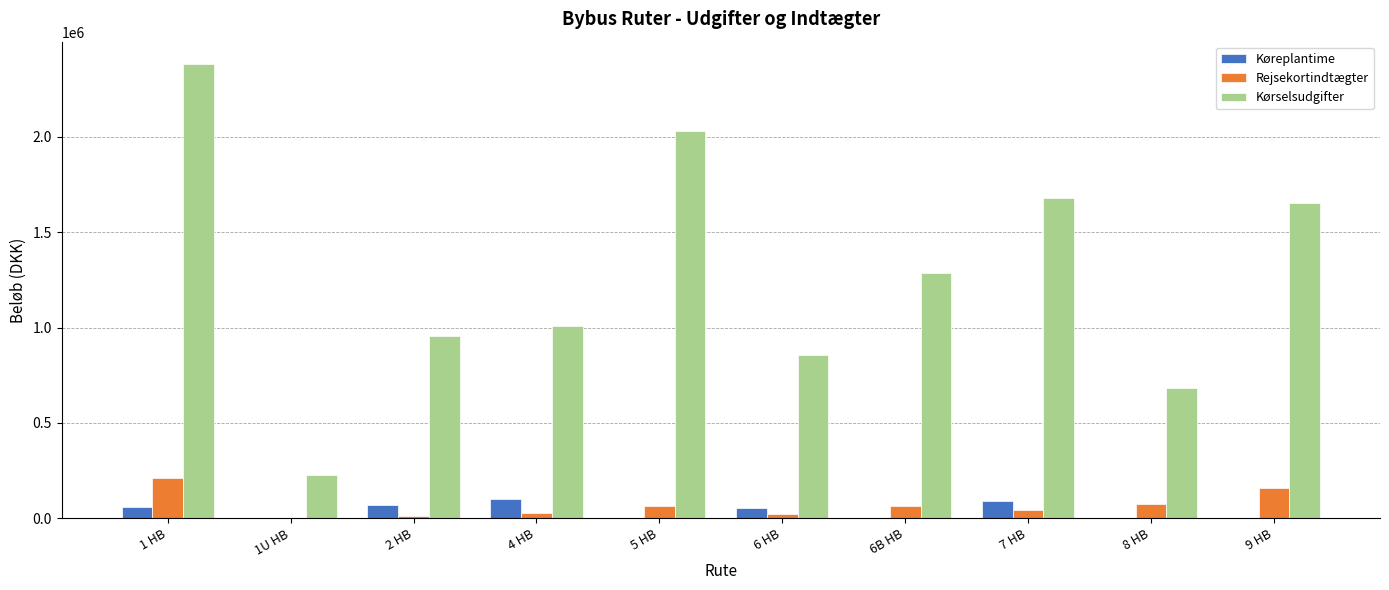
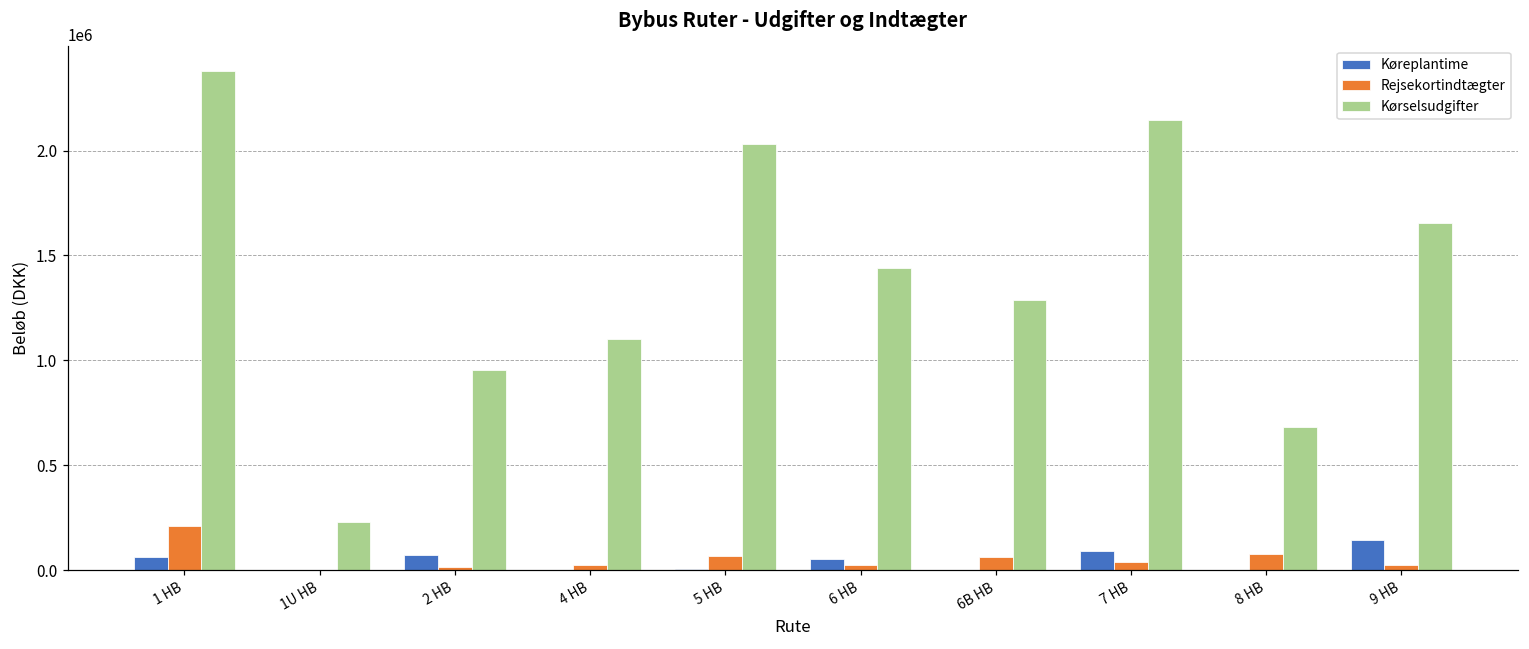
Køreplantime, 4 HB: 100000 -> 0
Kørselsudgifter, 4 HB: 1010000 -> 1100000
Kørselsudgifter, 6 HB: 860000 -> 1440000
Kørselsudgifter, 7 HB: 1680000 -> 2150000
Køreplantime, 9 HB: 0 -> 140000
Rejsekortindtægter, 9 HB: 160000 -> 20000
